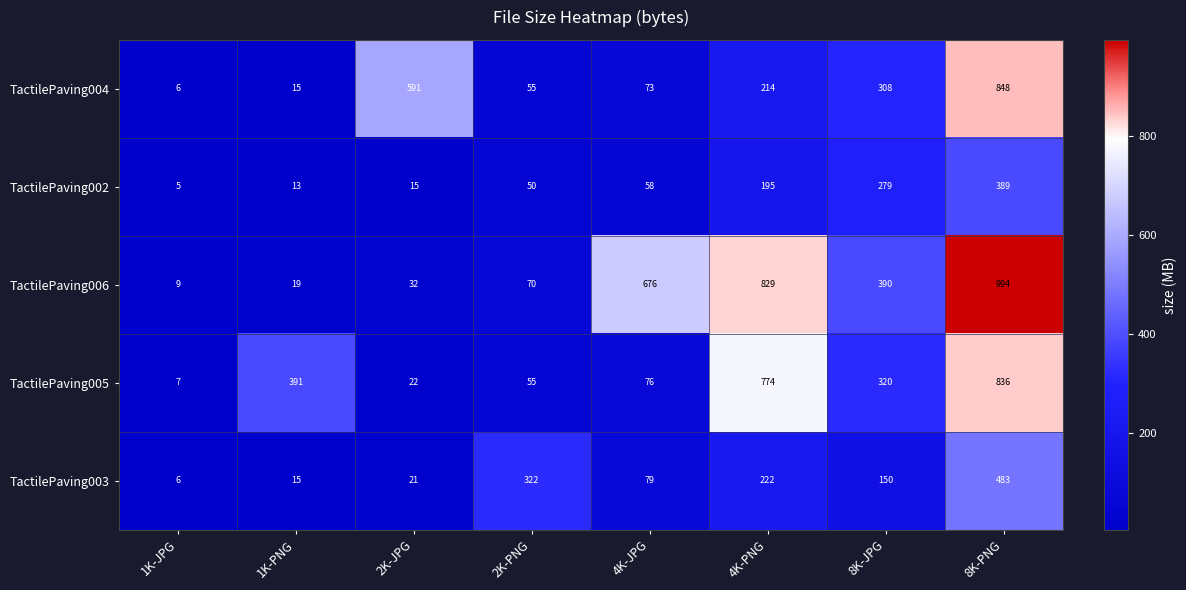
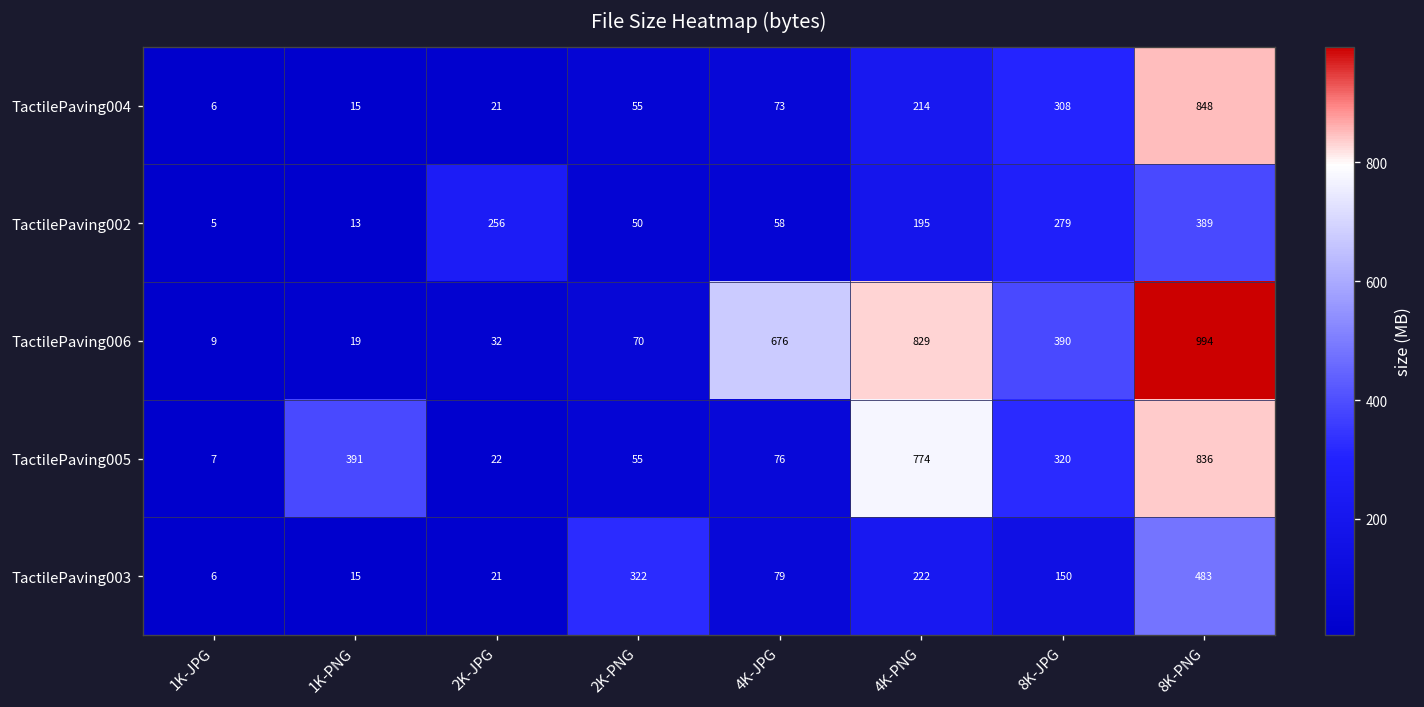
TactilePaving004, 2K-JPG: 591 -> 21
TactilePaving002, 2K-JPG: 15 -> 256
